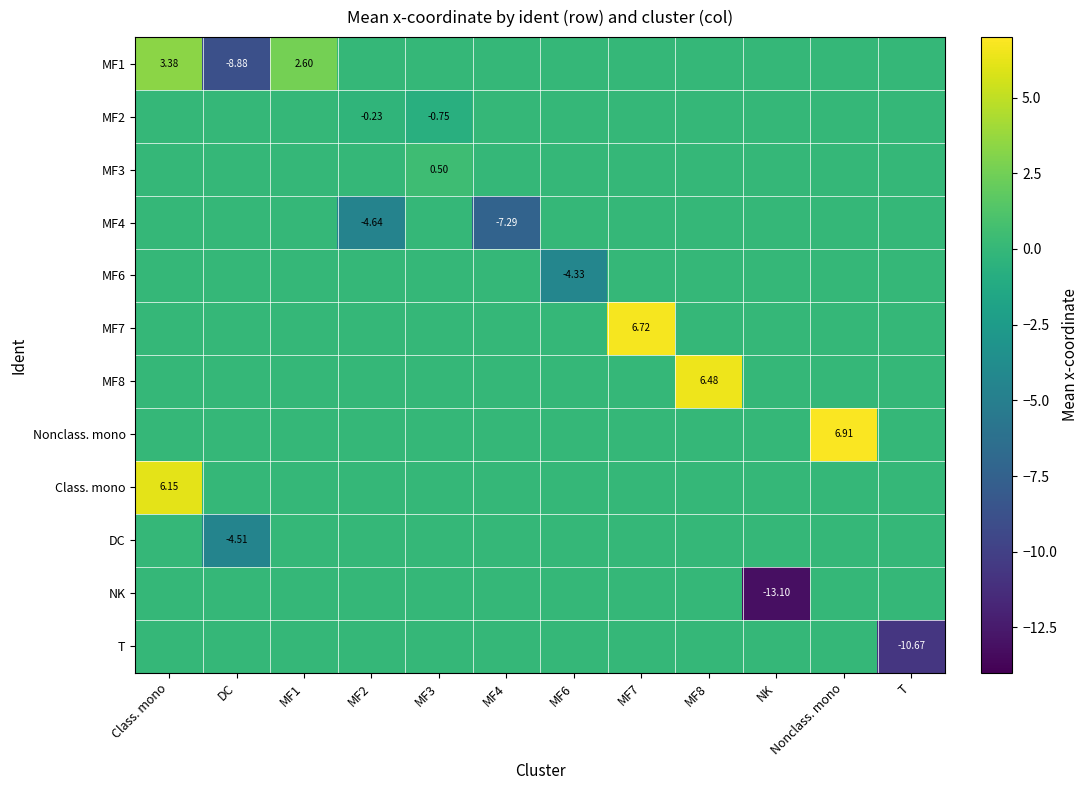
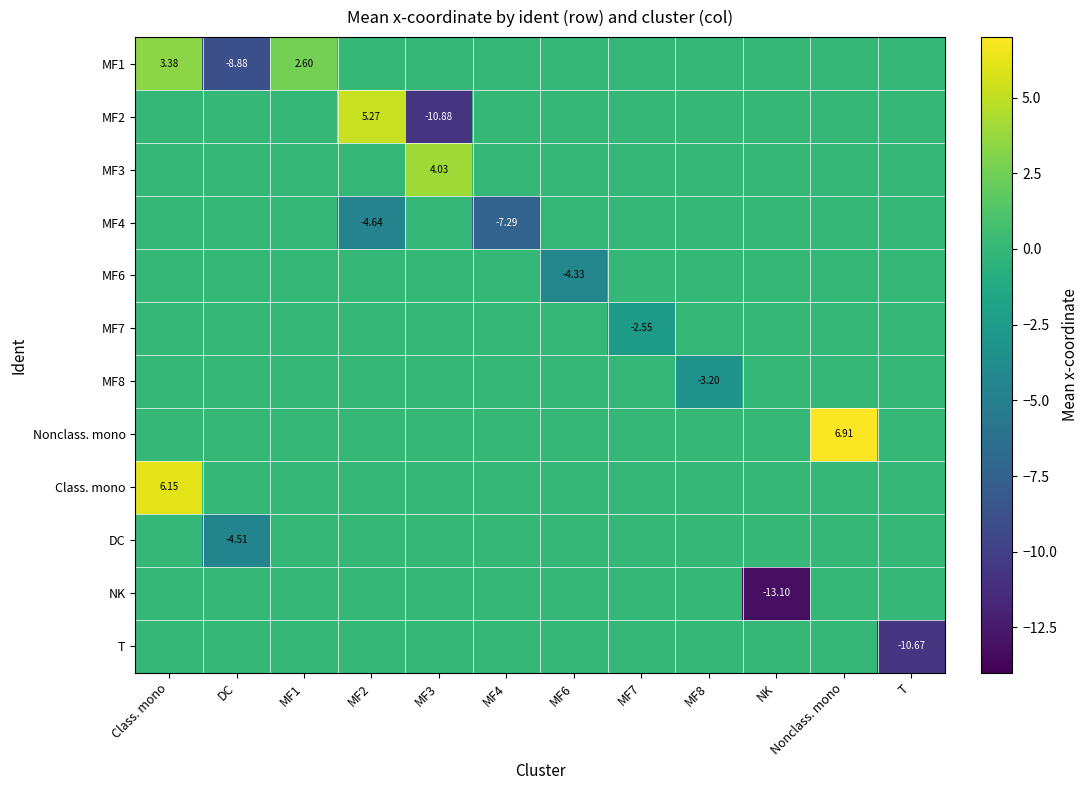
MF2, MF2: -0.23 -> 5.27
MF2, MF3: -0.75 -> -10.88
MF3, MF3: 0.50 -> 4.03
MF7, MF7: 6.72 -> -2.55
MF8, MF8: 6.48 -> -3.20
